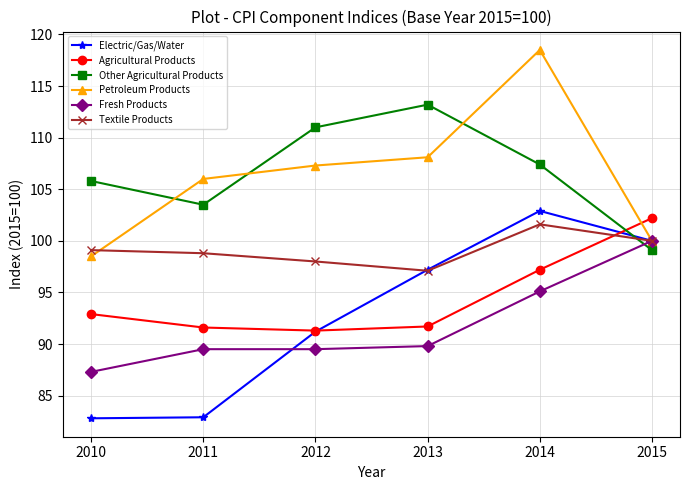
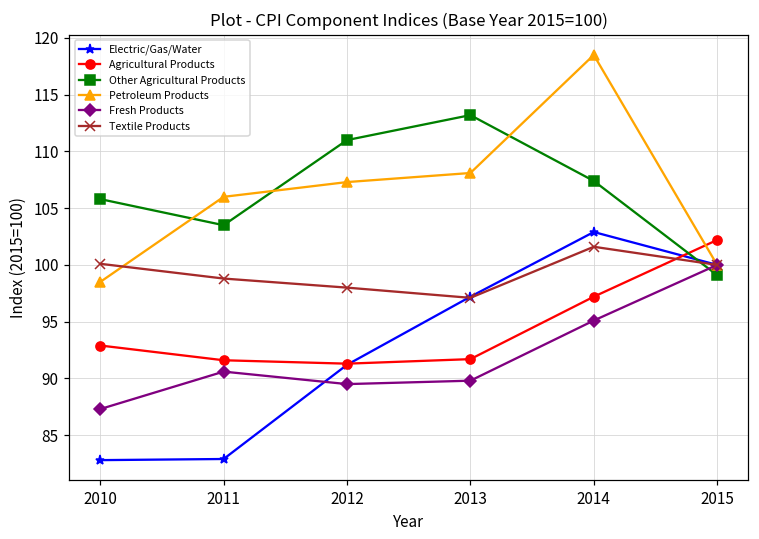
Textile Products, 2010: 99.1 -> 100.1
Fresh Products, 2011: 89.5 -> 90.6
